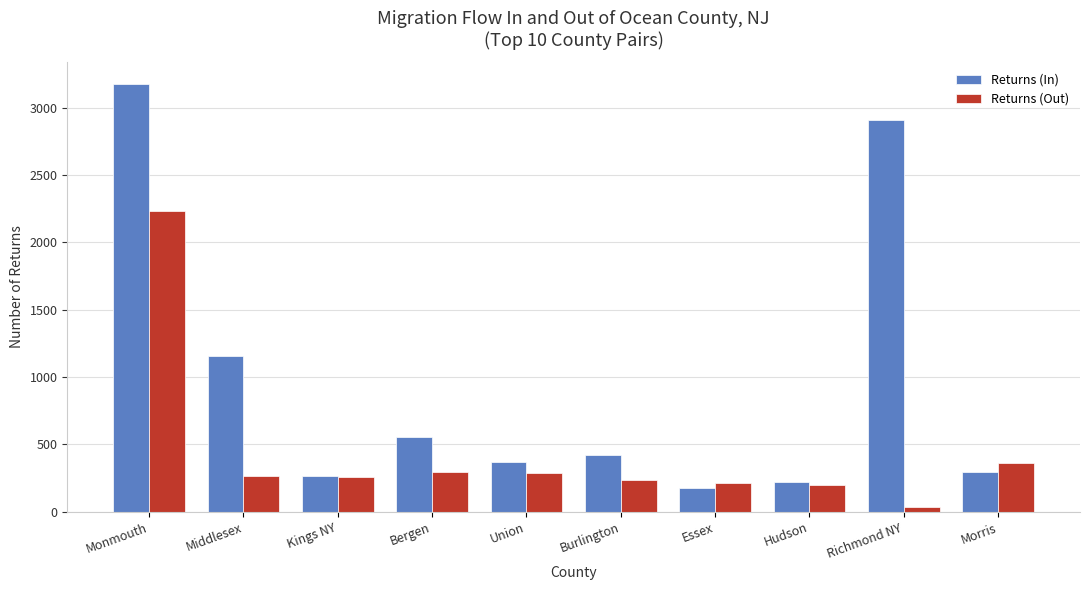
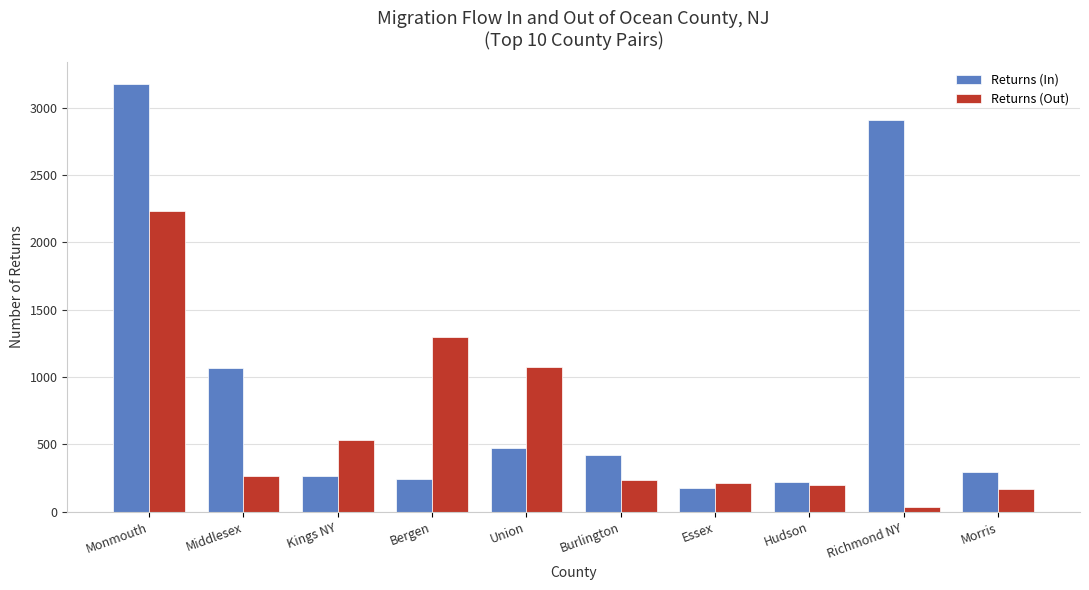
Returns (In), Middlesex: 1160 -> 1070
Returns (Out), Kings NY: 260 -> 530
Returns (In), Bergen: 550 -> 250
Returns (Out), Bergen: 300 -> 1300
Returns (In), Union: 370 -> 470
Returns (Out), Union: 290 -> 1080
Returns (Out), Morris: 370 -> 170
